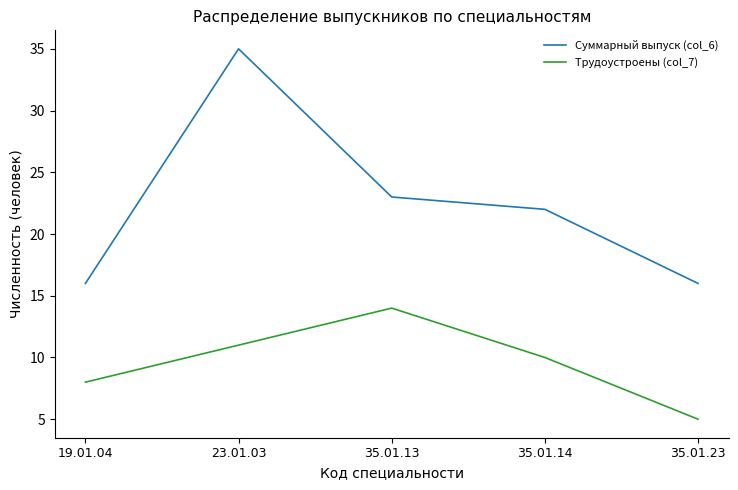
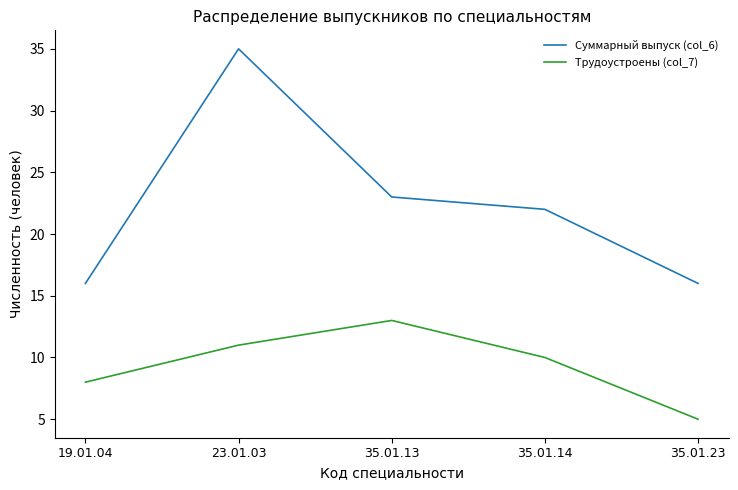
Трудоустроены (col_7), 35.01.13: 14 -> 13
